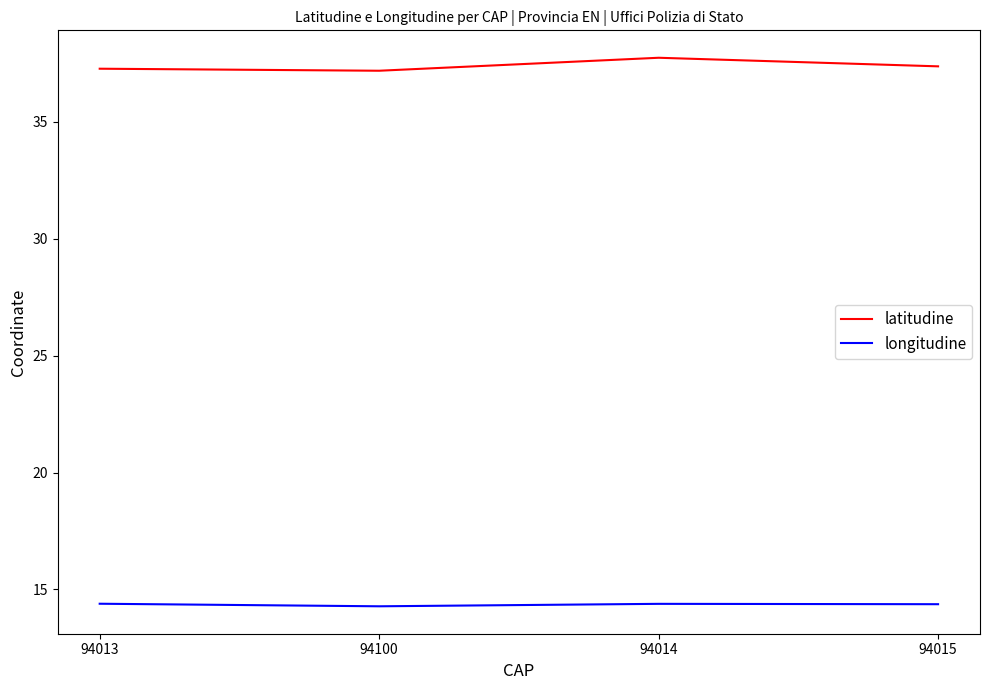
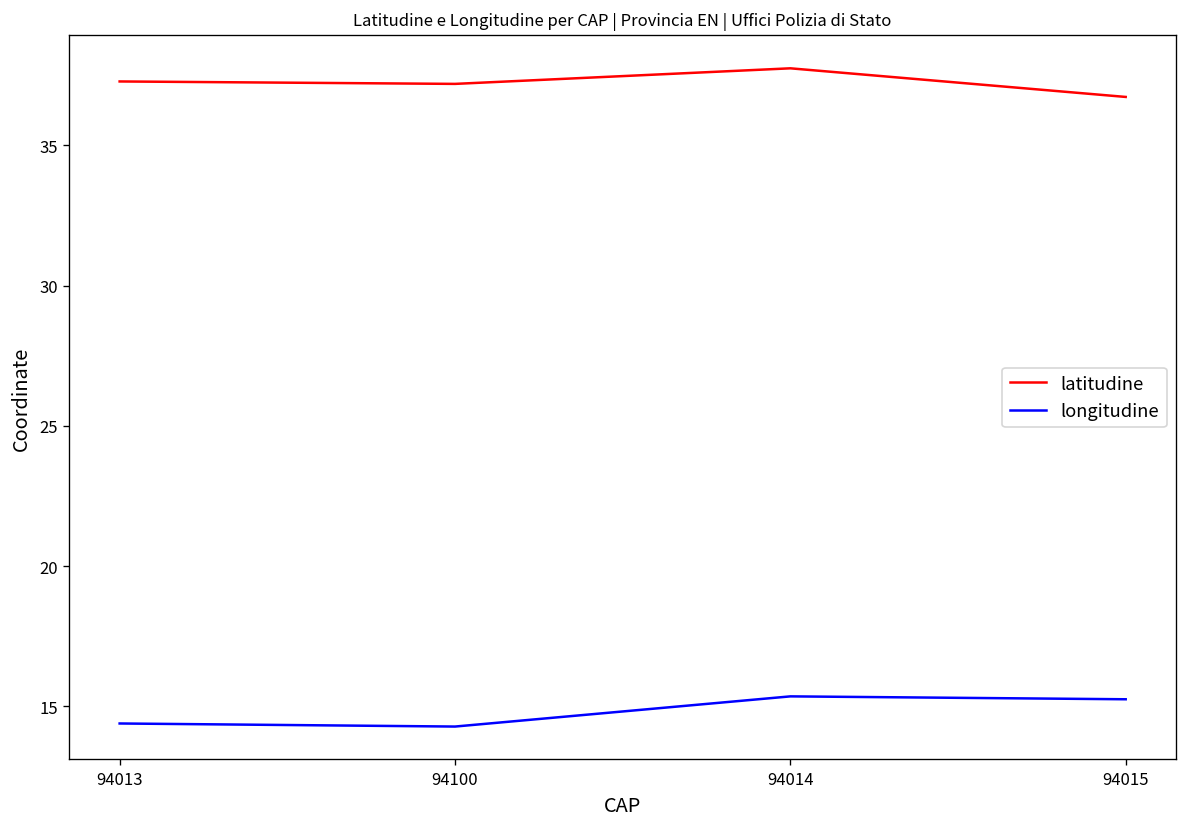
longitudine, 94014: 14.4 -> 15.4
latitudine, 94015: 37.4 -> 36.7
longitudine, 94015: 14.4 -> 15.3
